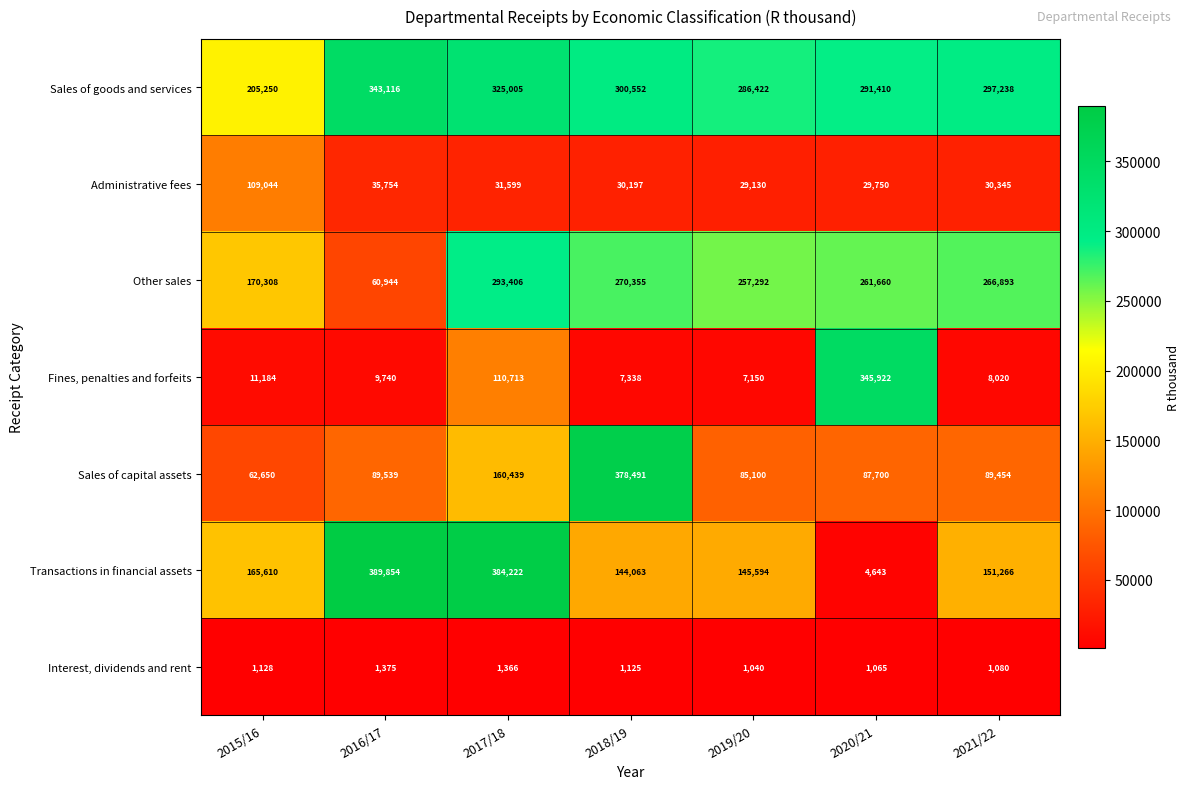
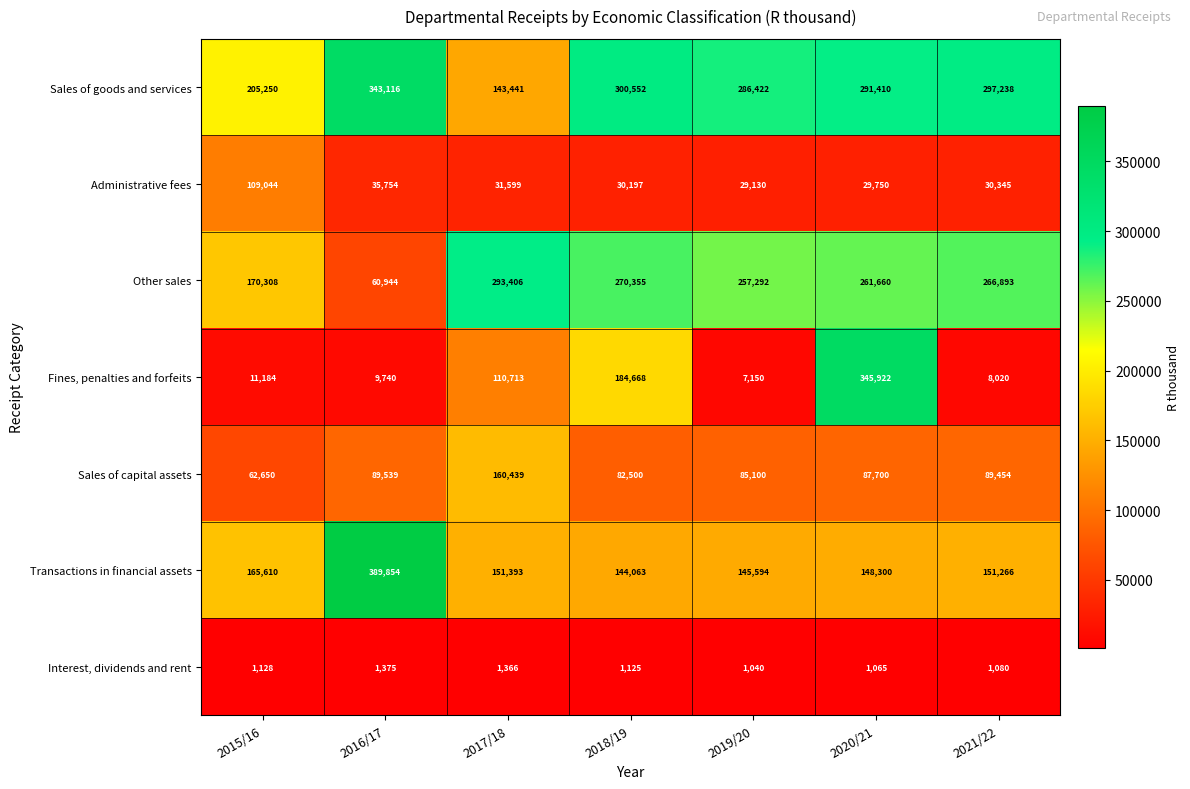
Sales of goods and services, 2017/18: 325,005 -> 143,441
Fines, penalties and forfeits, 2018/19: 7,338 -> 184,668
Sales of capital assets, 2018/19: 378,491 -> 82,500
Transactions in financial assets, 2017/18: 384,222 -> 151,393
Transactions in financial assets, 2020/21: 4,643 -> 148,300
